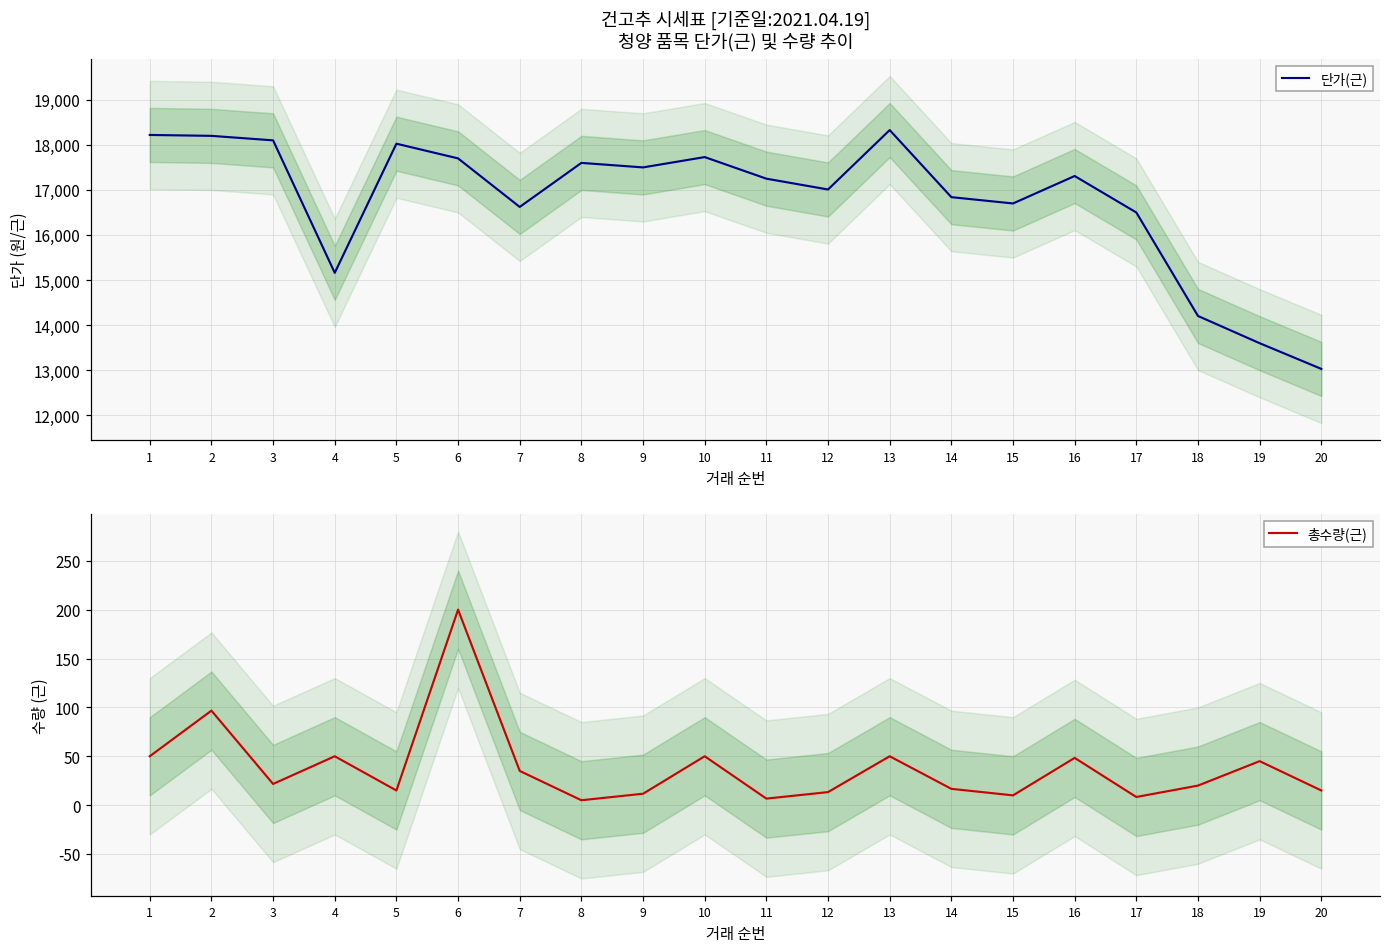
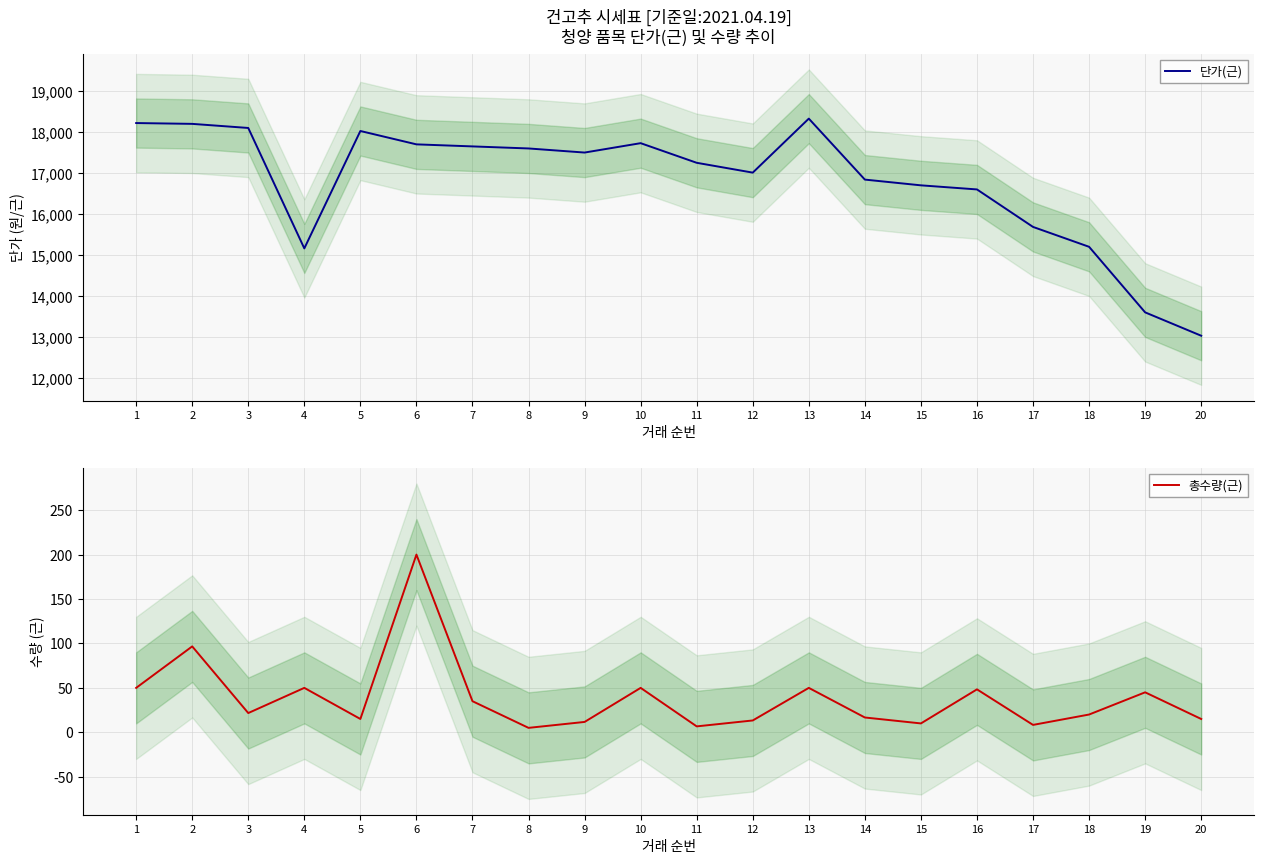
건고추 시세표 [기준일:2021.04.19] 청양 품목 단가(근) 및 수량 추이, 단가(근), 7: 16,600 -> 17,700
건고추 시세표 [기준일:2021.04.19] 청양 품목 단가(근) 및 수량 추이, 단가(근), 16: 17,300 -> 16,600
건고추 시세표 [기준일:2021.04.19] 청양 품목 단가(근) 및 수량 추이, 단가(근), 17: 16,500 -> 15,700
건고추 시세표 [기준일:2021.04.19] 청양 품목 단가(근) 및 수량 추이, 단가(근), 18: 14,200 -> 15,200
